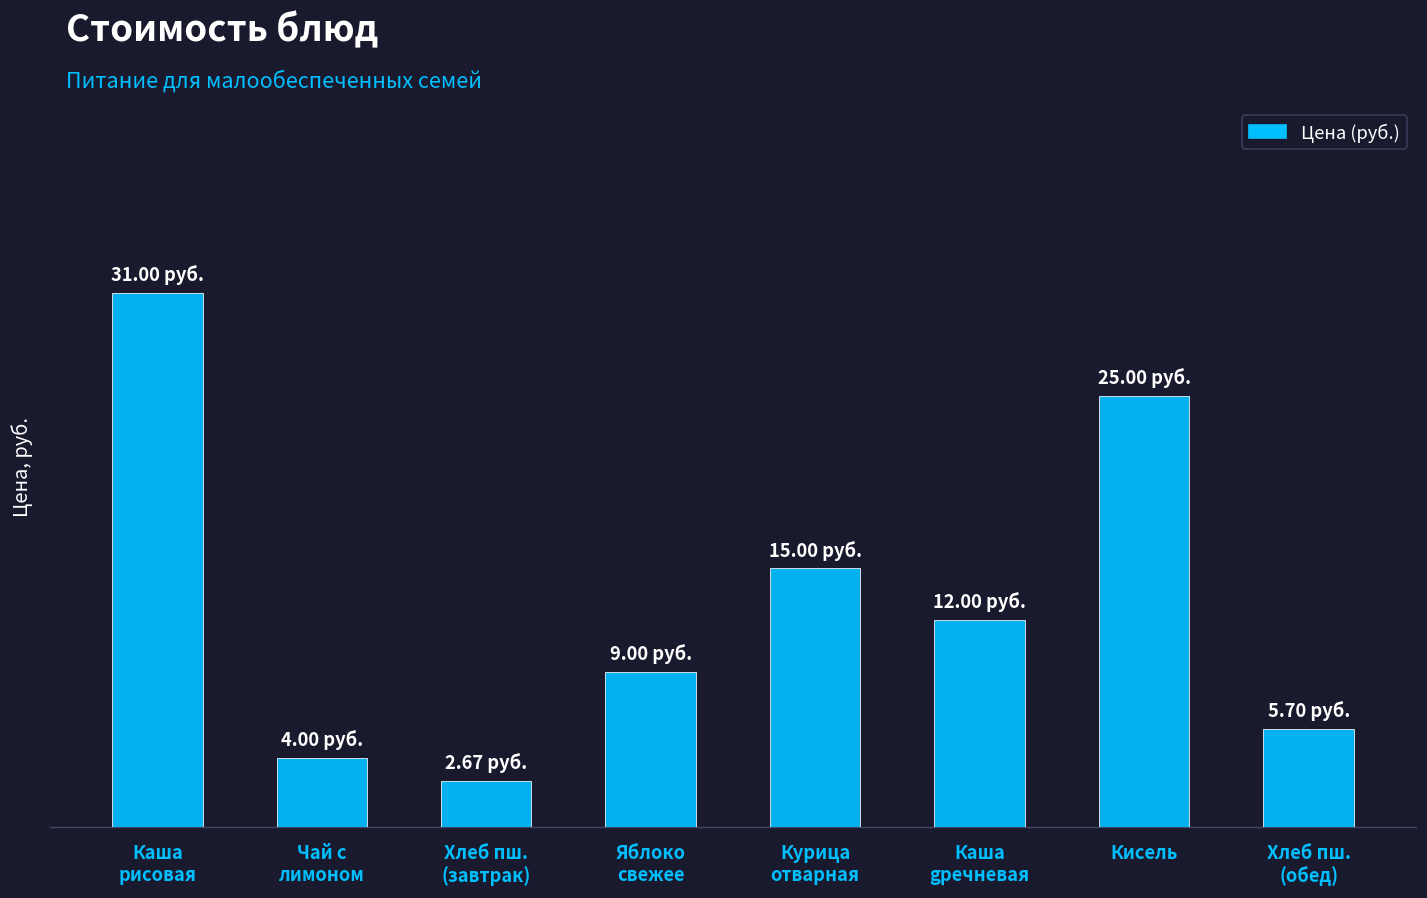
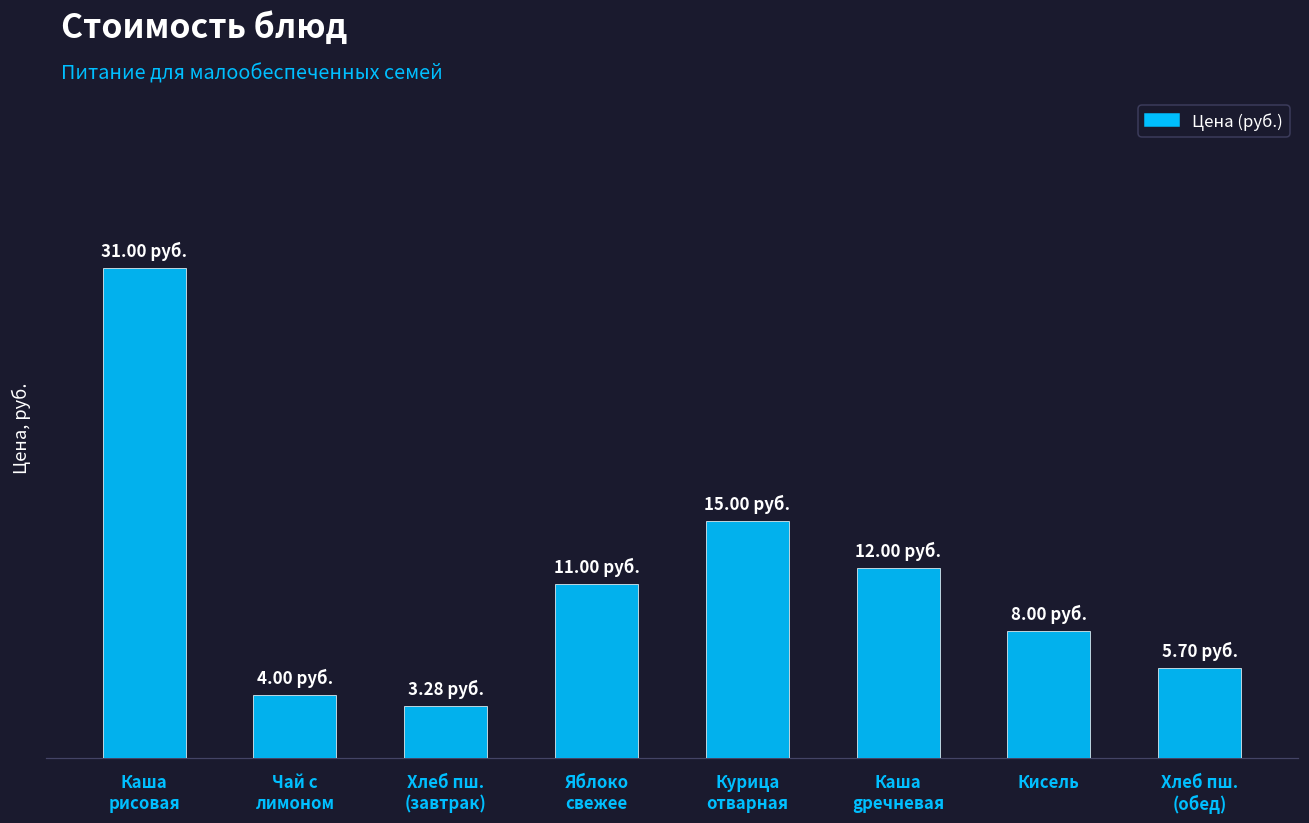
Хлеб пш. (завтрак): 2.67 -> 3.28
Яблоко свежее: 9.00 -> 11.00
Кисель: 25.00 -> 8.00
